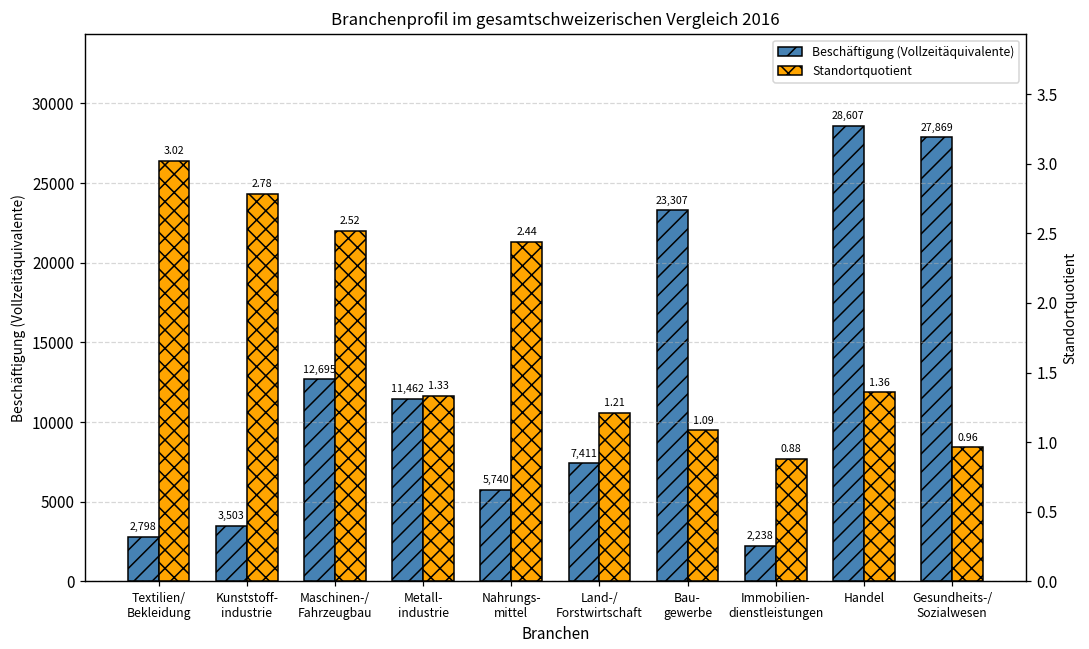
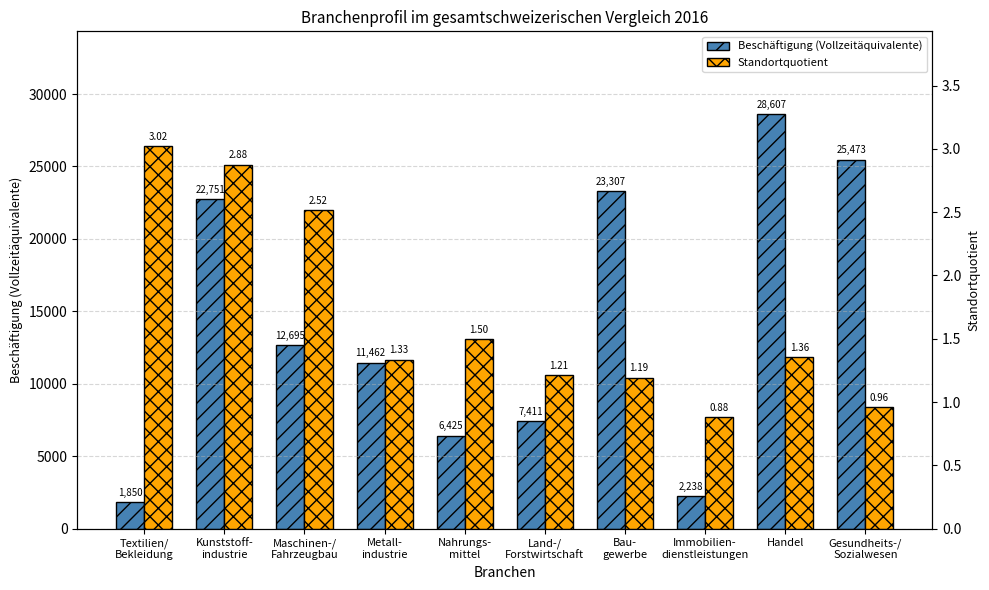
Beschäftigung (Vollzeitäquivalente), Textilien/ Bekleidung: 2,798 -> 1,850
Beschäftigung (Vollzeitäquivalente), Kunststoff- industrie: 3,503 -> 22,751
Beschäftigung (Vollzeitäquivalente), Nahrungs- mittel: 5,740 -> 6,425
Beschäftigung (Vollzeitäquivalente), Gesundheits-/ Sozialwesen: 27,869 -> 25,473
Standortquotient, Kunststoff- industrie: 2.78 -> 2.88
Standortquotient, Nahrungs- mittel: 2.44 -> 1.50
Standortquotient, Bau- gewerbe: 1.09 -> 1.19
